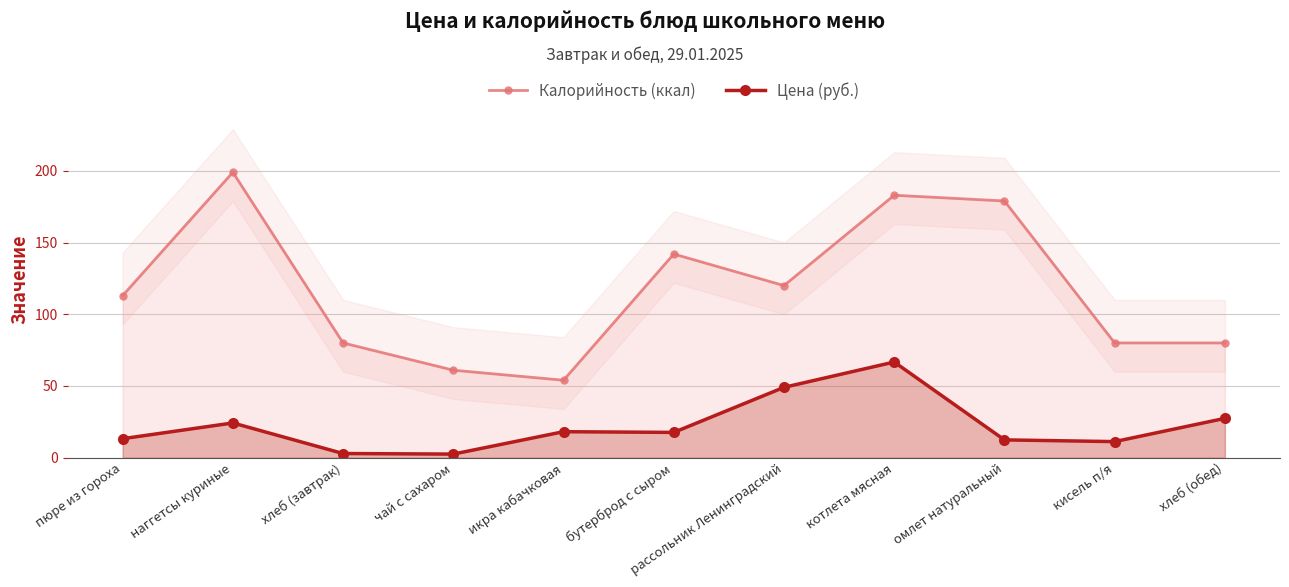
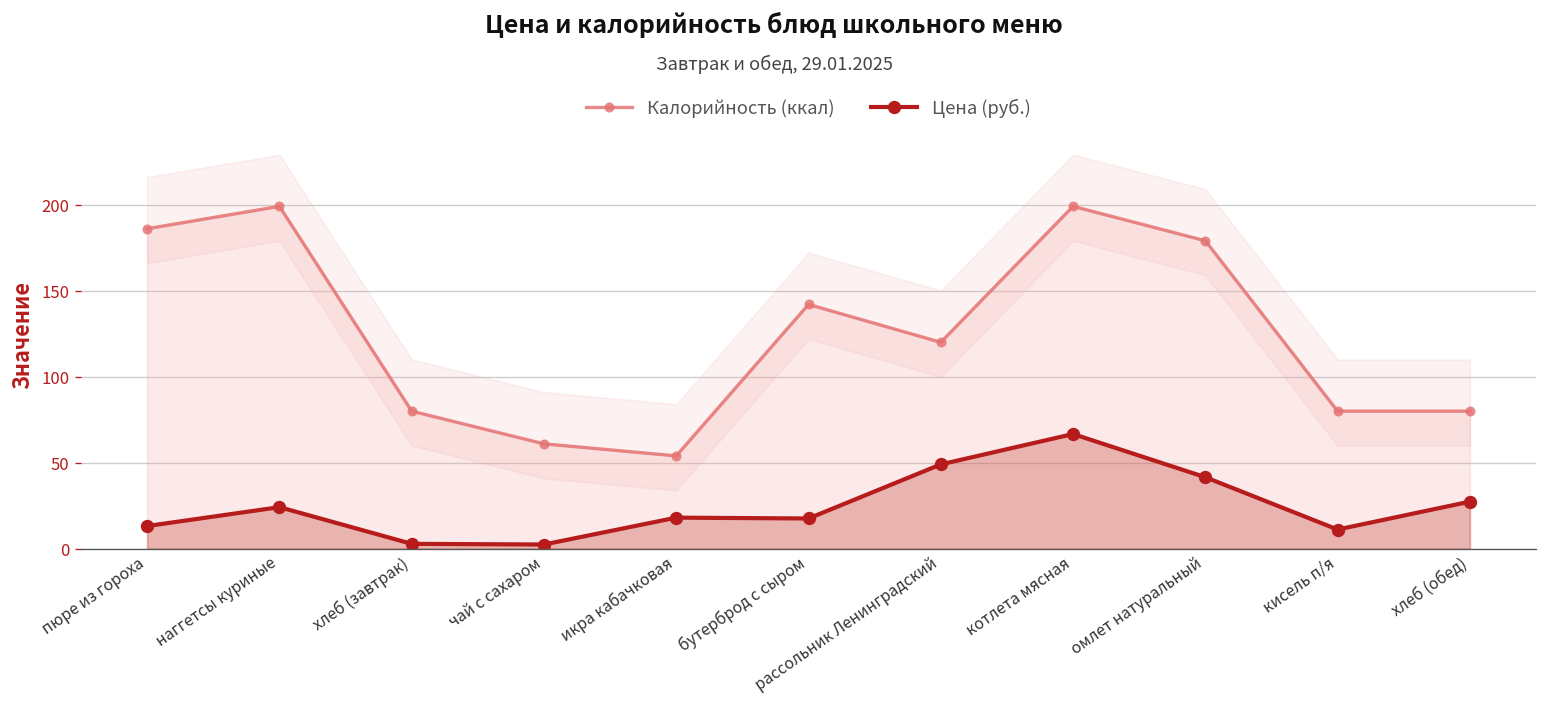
Калорийность (ккал), пюре из гороха: 113 -> 186
Калорийность (ккал), котлета мясная: 183 -> 199
Цена (руб.), омлет натуральный: 12 -> 42
